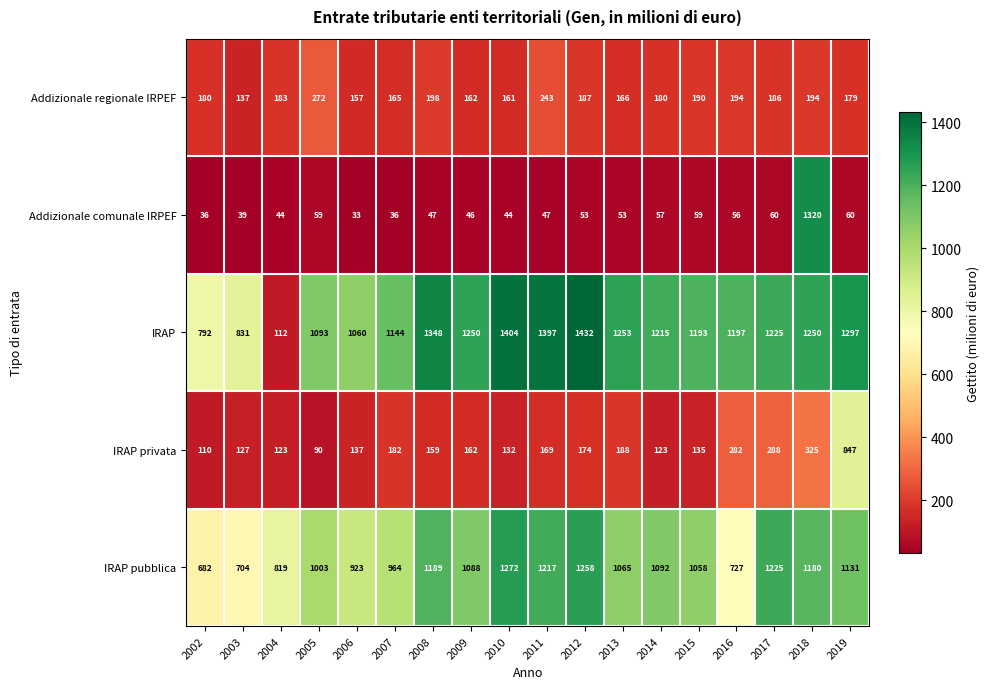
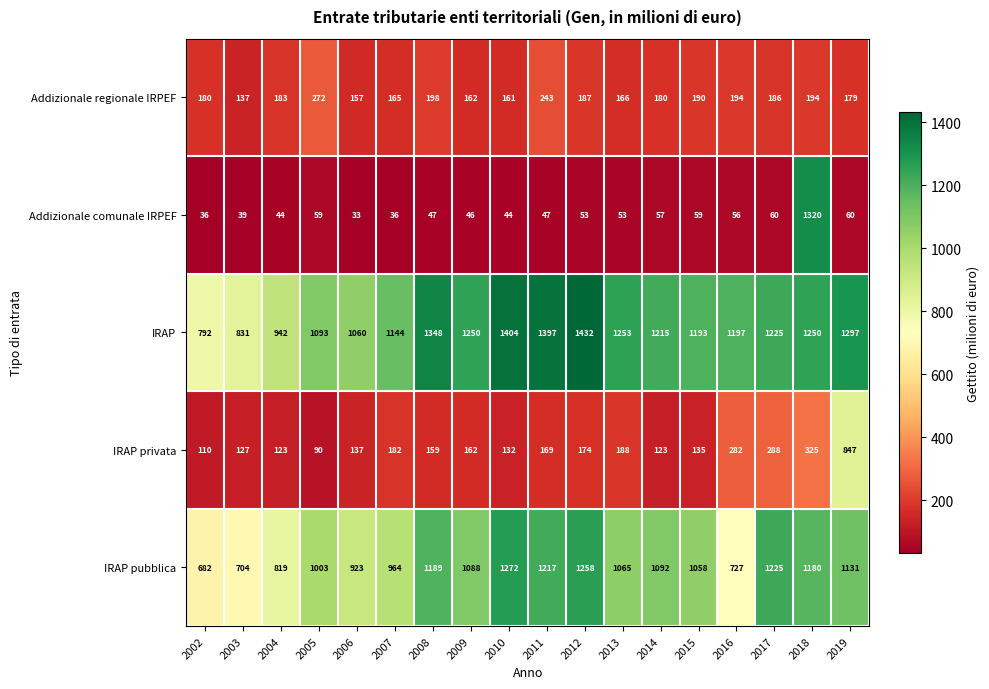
IRAP, 2004: 112 -> 942
